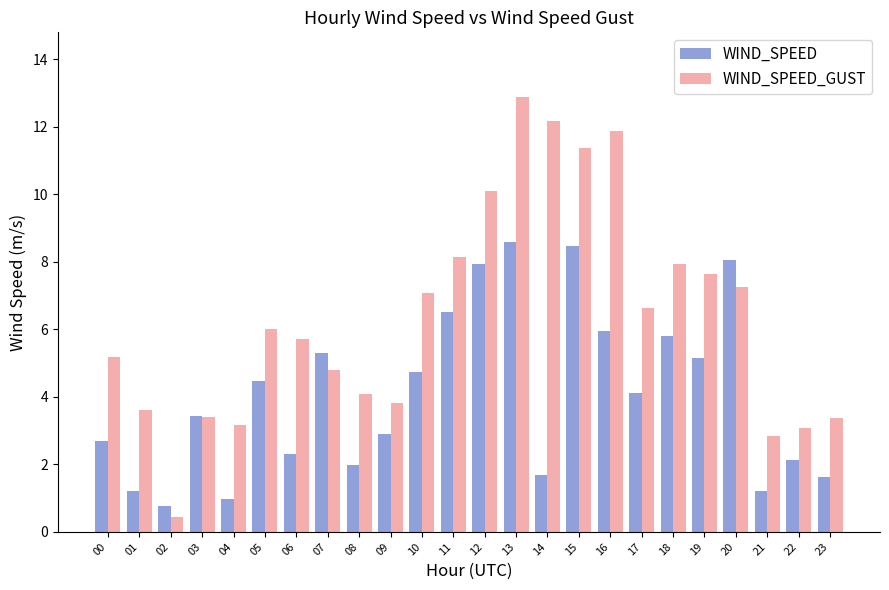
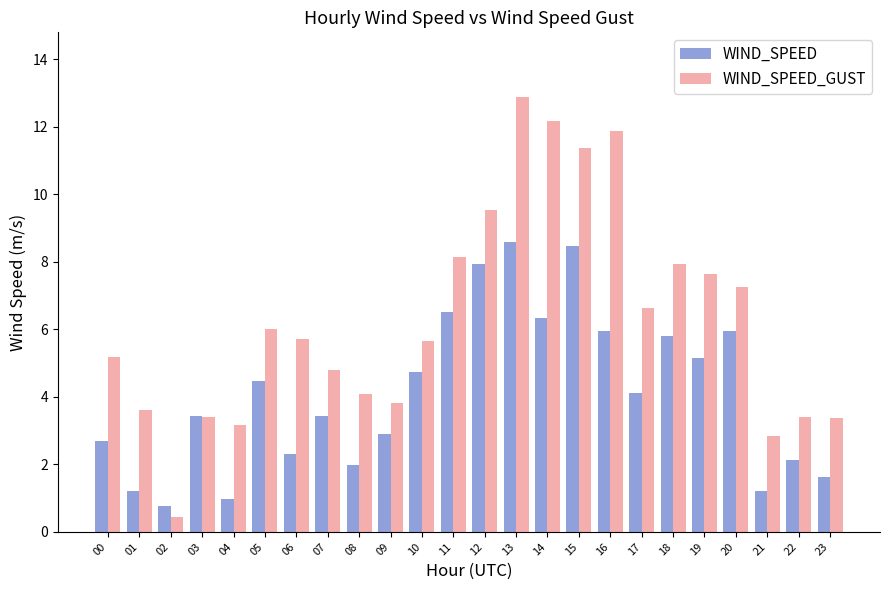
WIND_SPEED, 07: 5.3 -> 3.4
WIND_SPEED_GUST, 10: 7.1 -> 5.6
WIND_SPEED_GUST, 12: 10.1 -> 9.5
WIND_SPEED, 14: 1.7 -> 6.3
WIND_SPEED, 20: 8.0 -> 5.9
WIND_SPEED_GUST, 22: 3.1 -> 3.4
